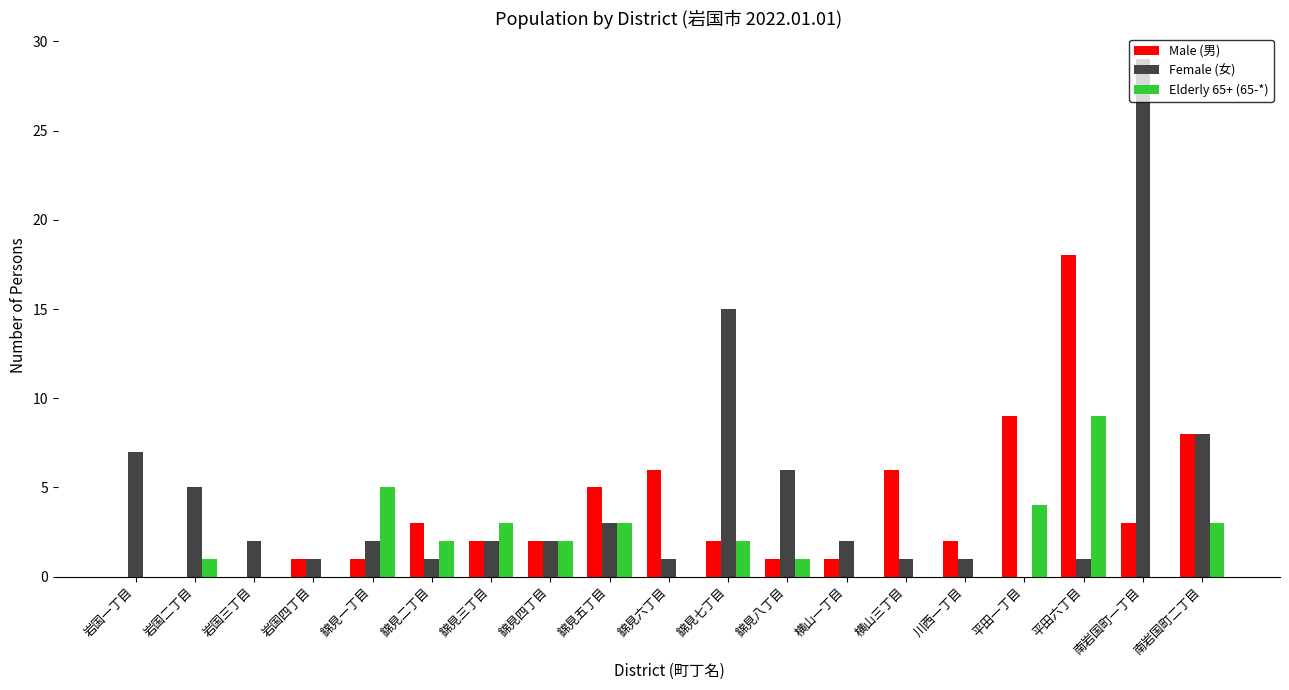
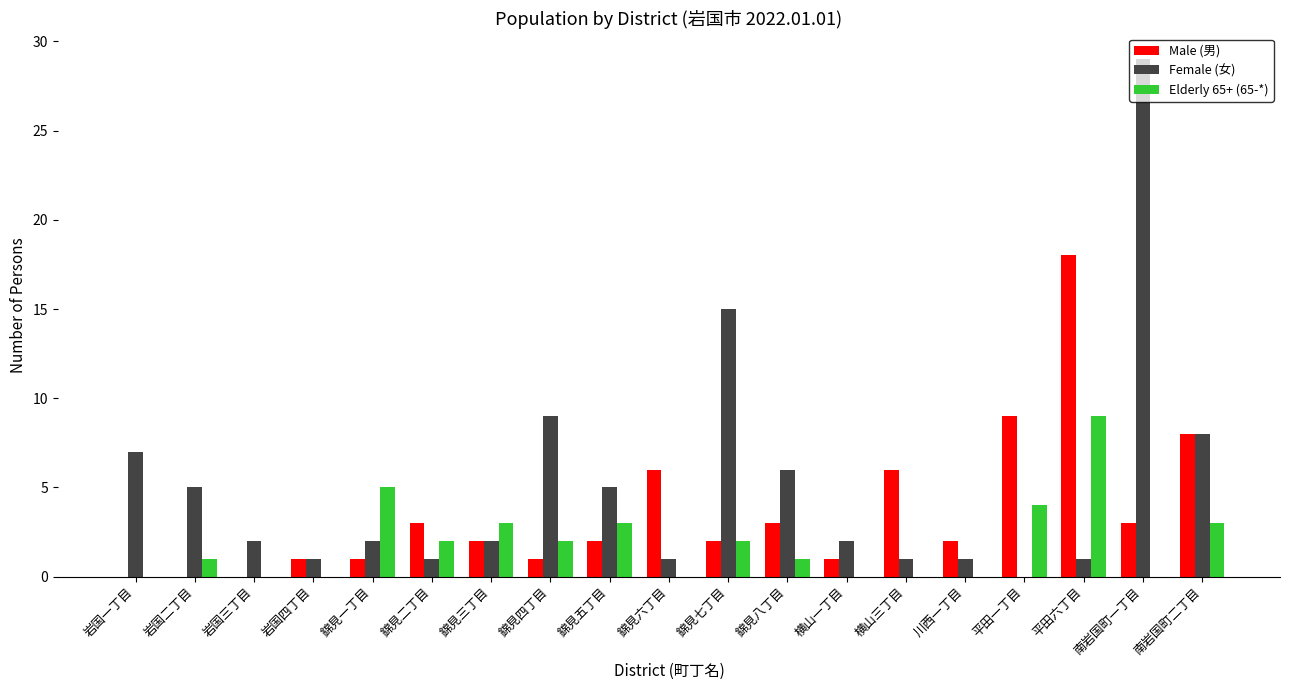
Male (男), 錦見四丁目: 2 -> 1
Female (女), 錦見四丁目: 2 -> 9
Male (男), 錦見五丁目: 5 -> 2
Female (女), 錦見五丁目: 3 -> 5
Male (男), 錦見八丁目: 1 -> 3
